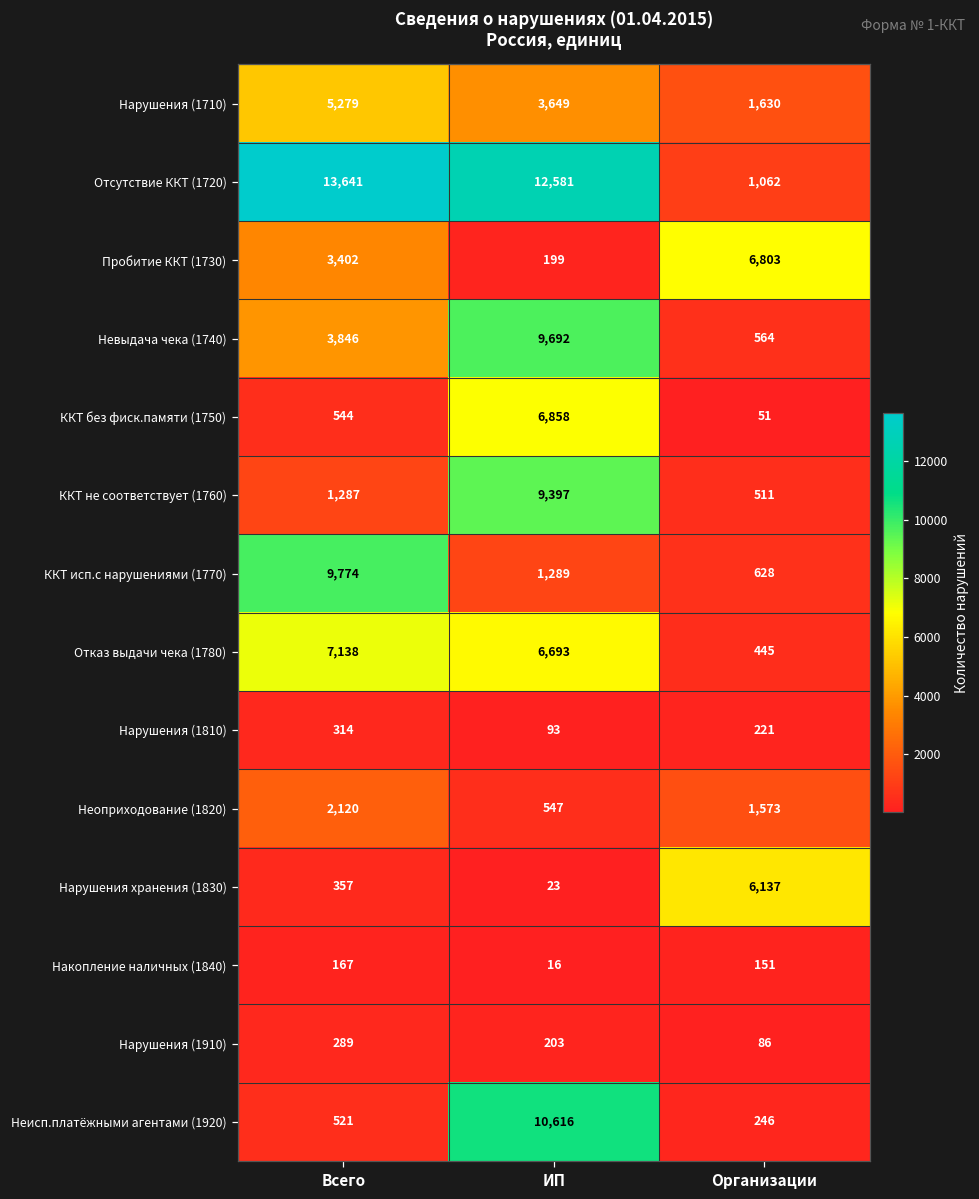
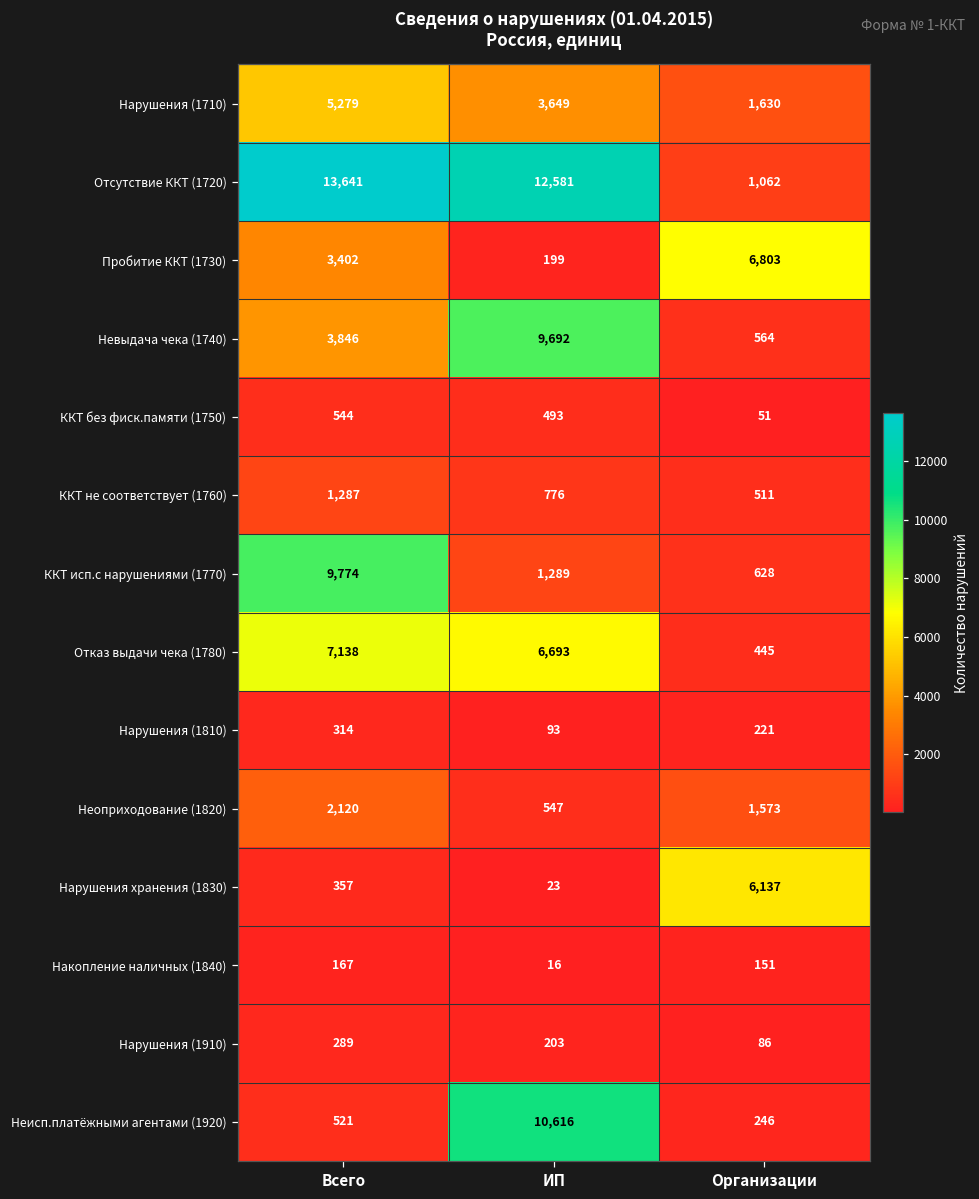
ККТ без фиск.памяти (1750), ИП: 6,858 -> 493
ККТ не соответствует (1760), ИП: 9,397 -> 776
